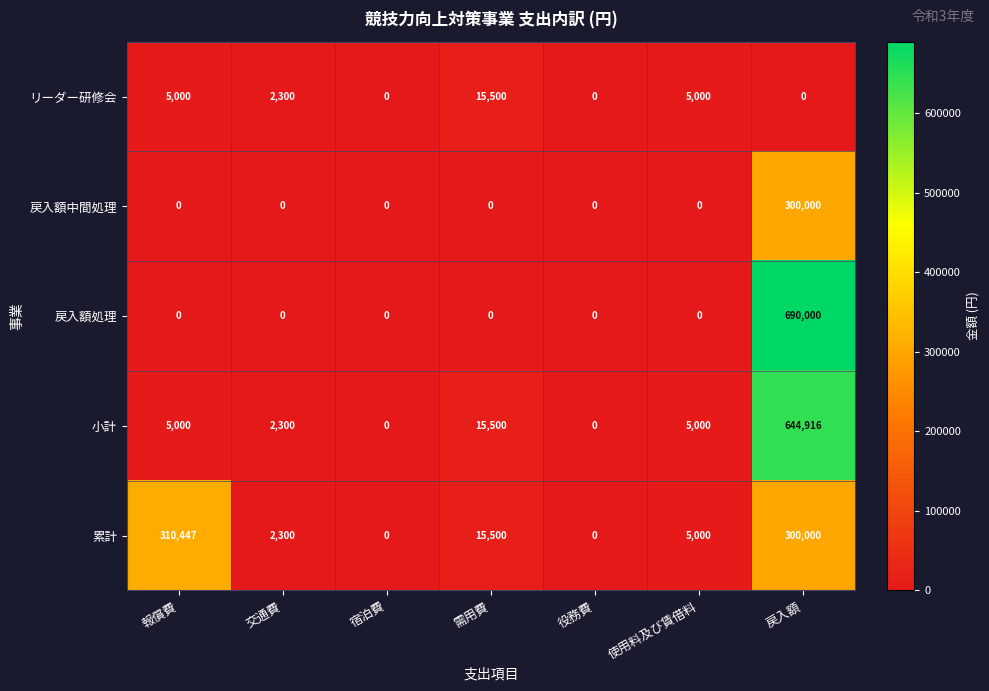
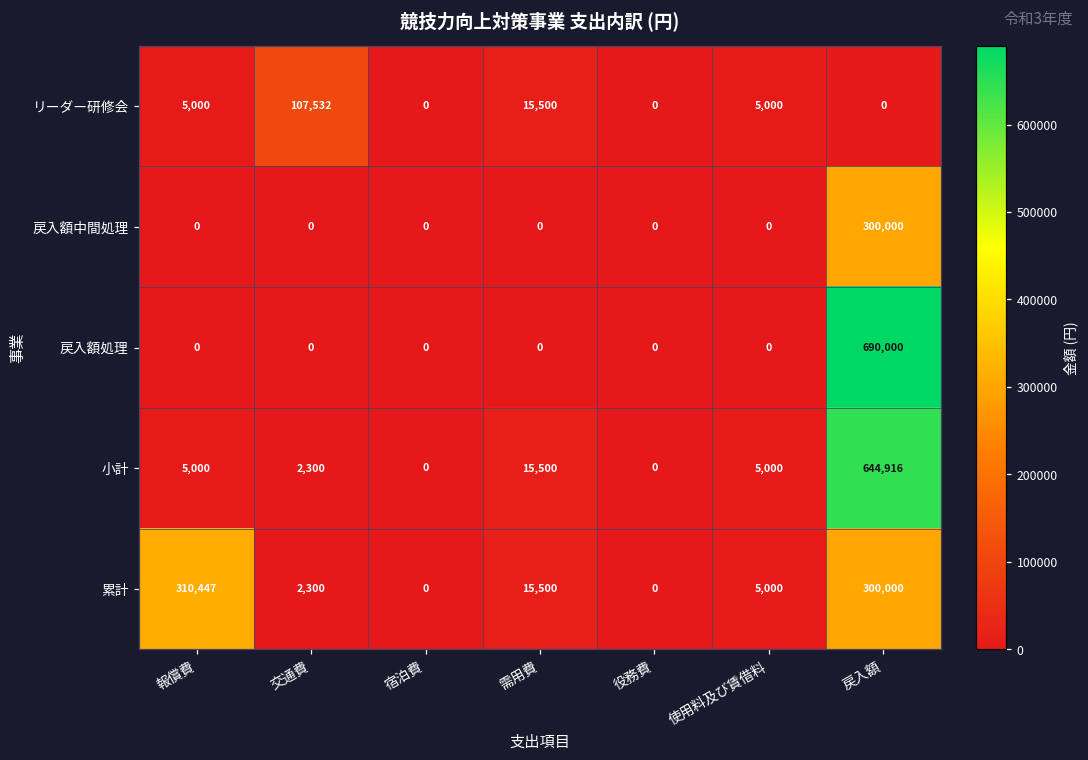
リーダー研修会, 交通費: 2,300 -> 107,532
